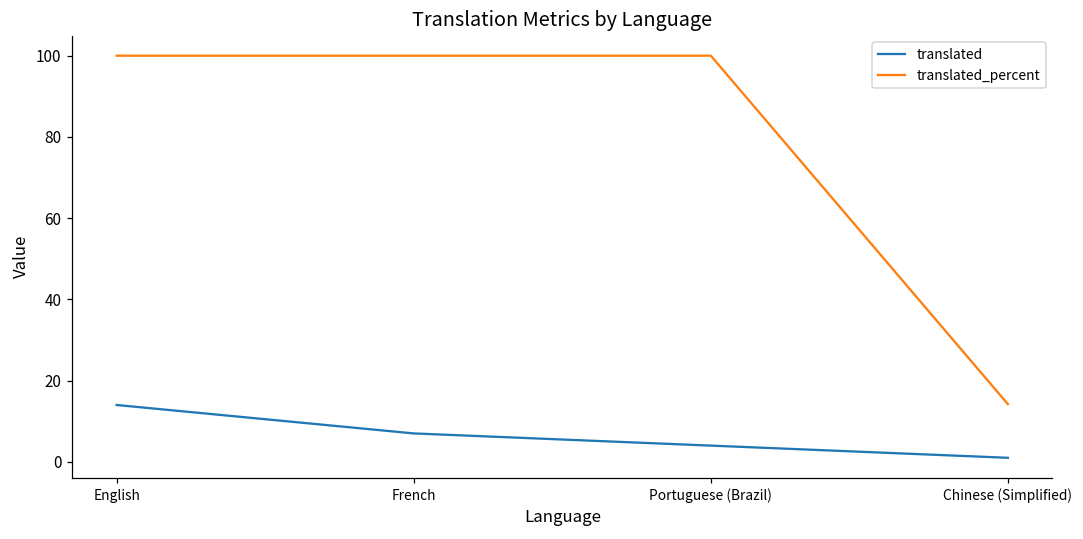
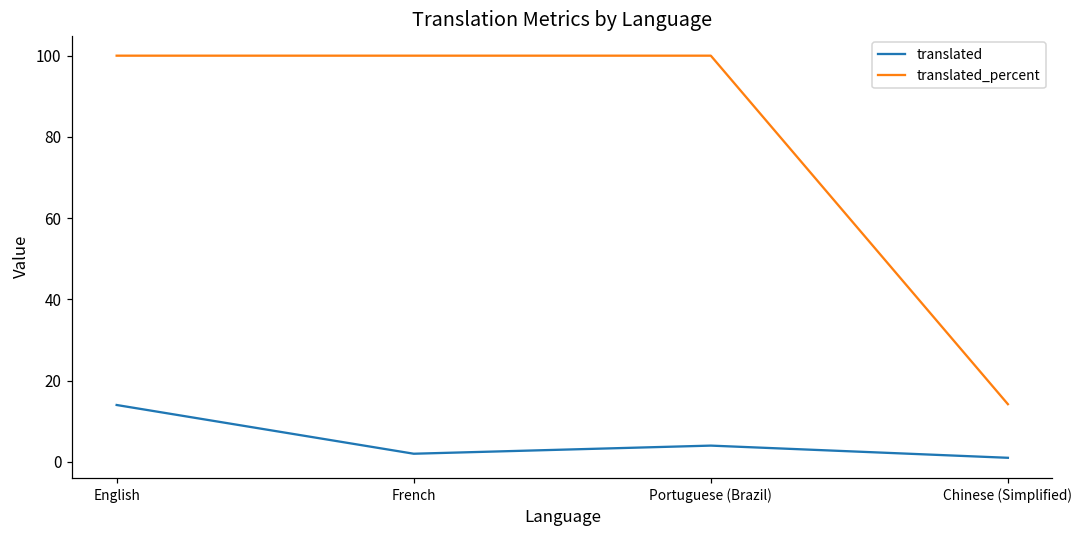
translated, French: 7 -> 2
